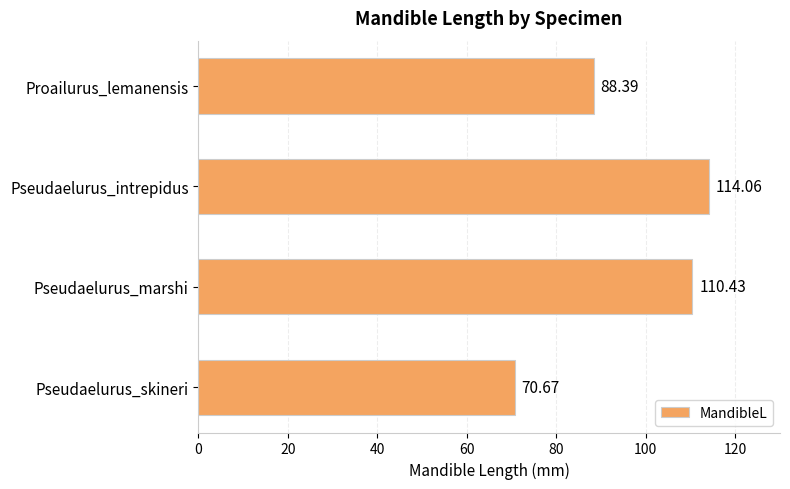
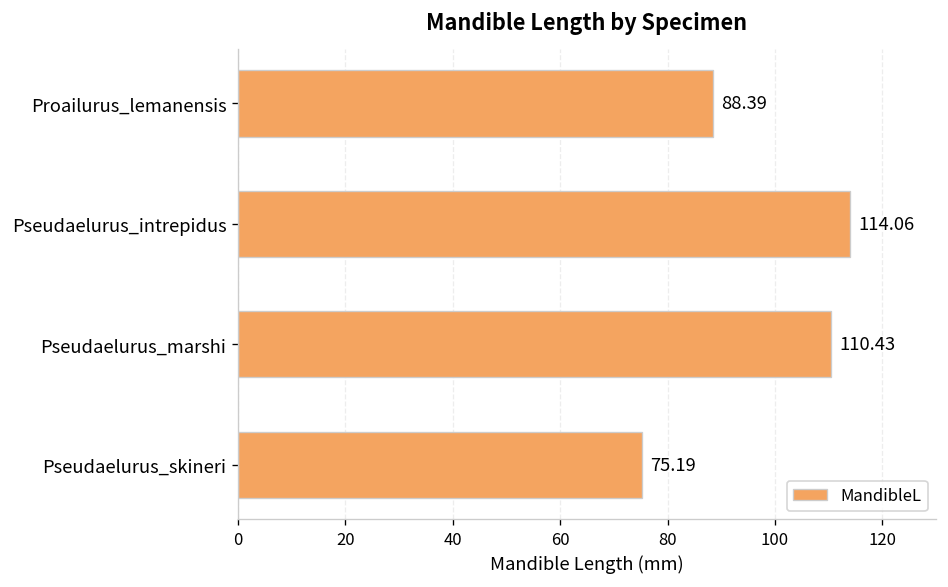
Pseudaelurus_skineri: 70.67 -> 75.19
